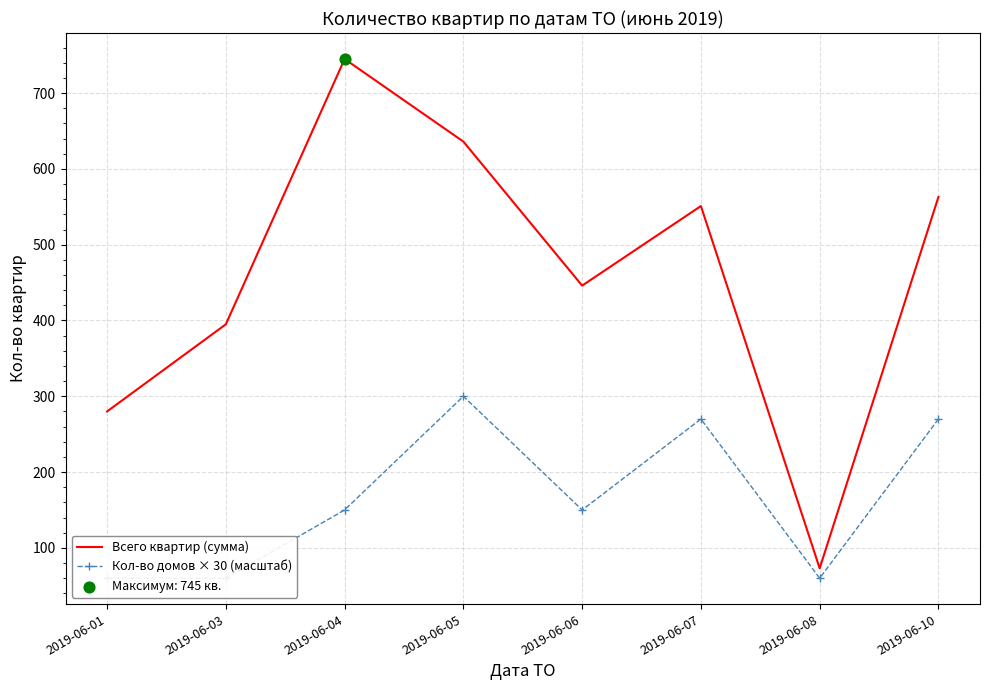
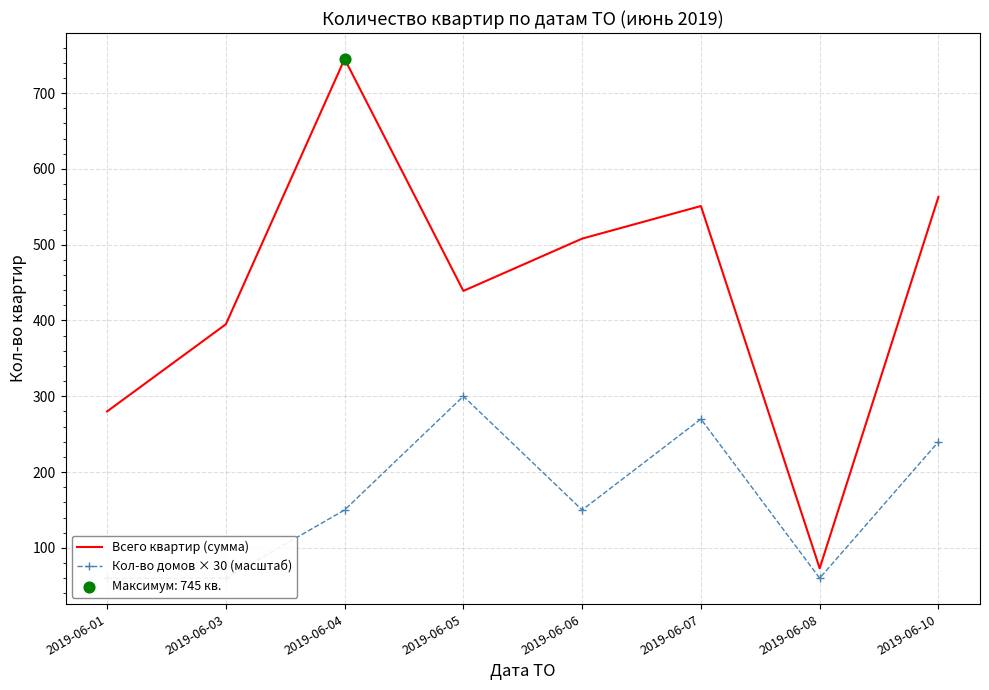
Всего квартир (сумма), 2019-06-05: 640 -> 440
Всего квартир (сумма), 2019-06-06: 450 -> 510
Кол-во домов × 30 (масштаб), 2019-06-10: 270 -> 240
